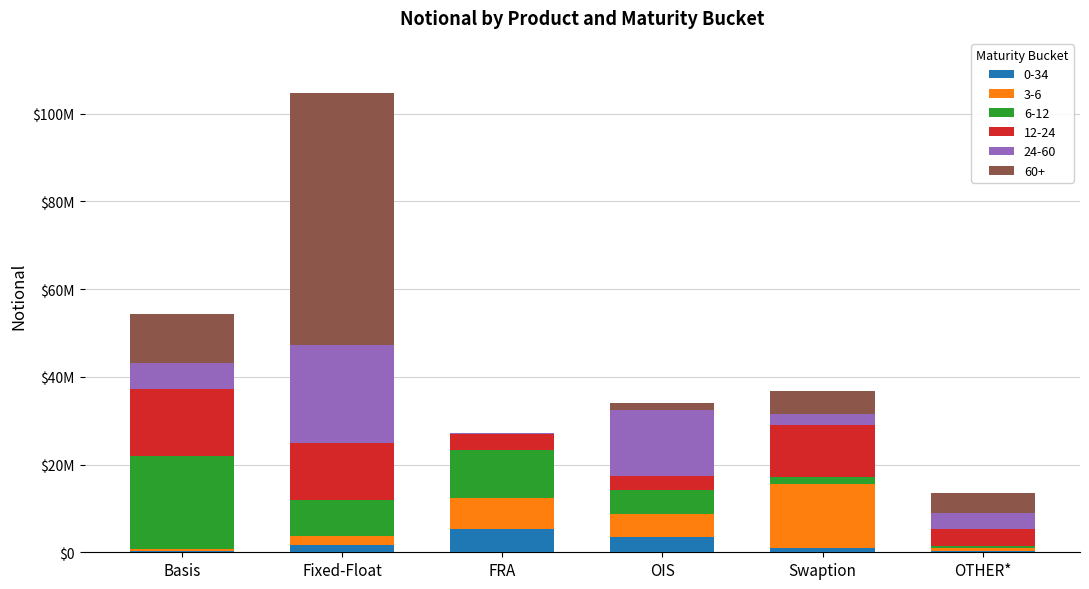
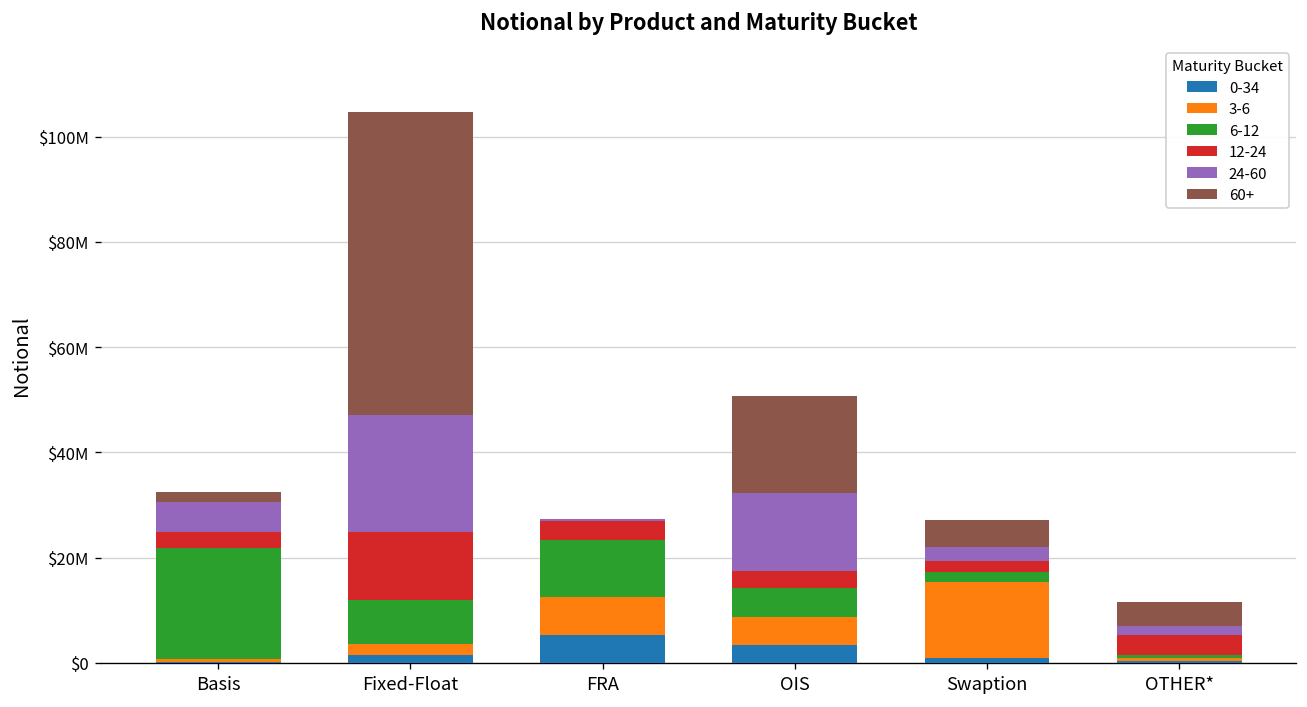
12-24, Basis: $15000000 -> $3000000
60+, Basis: $11000000 -> $2000000
60+, OIS: $2000000 -> $18000000
12-24, Swaption: $12000000 -> $2000000
24-60, OTHER*: $4000000 -> $2000000
